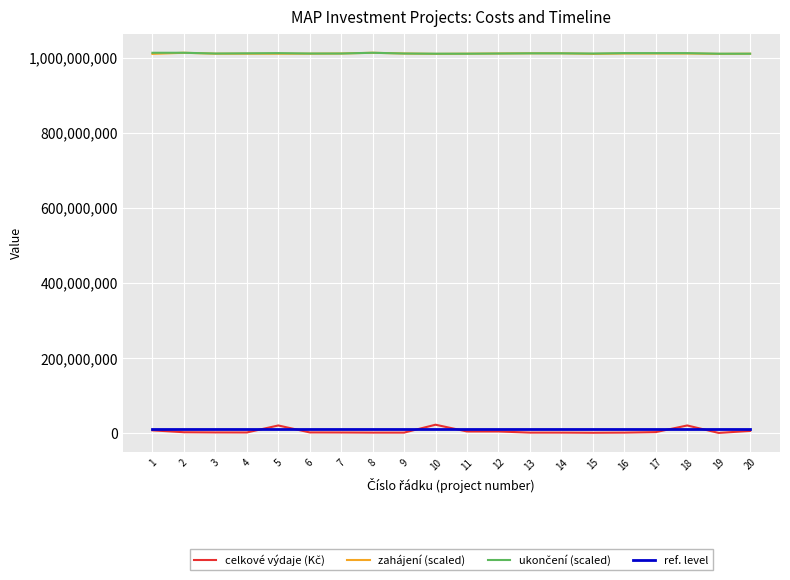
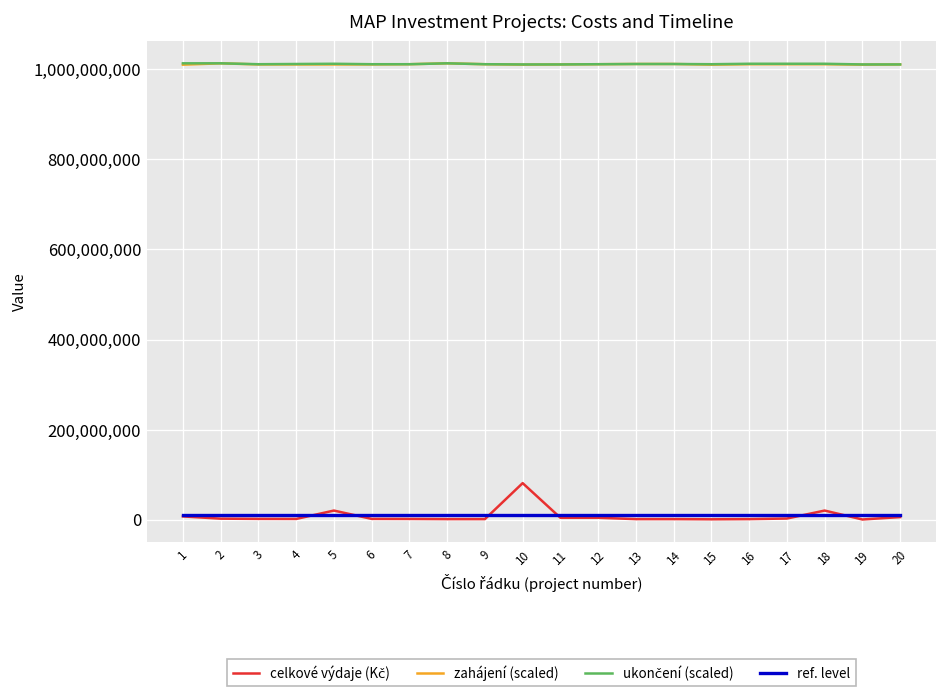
celkové výdaje (Kč), 10: 20,000,000 -> 80,000,000
